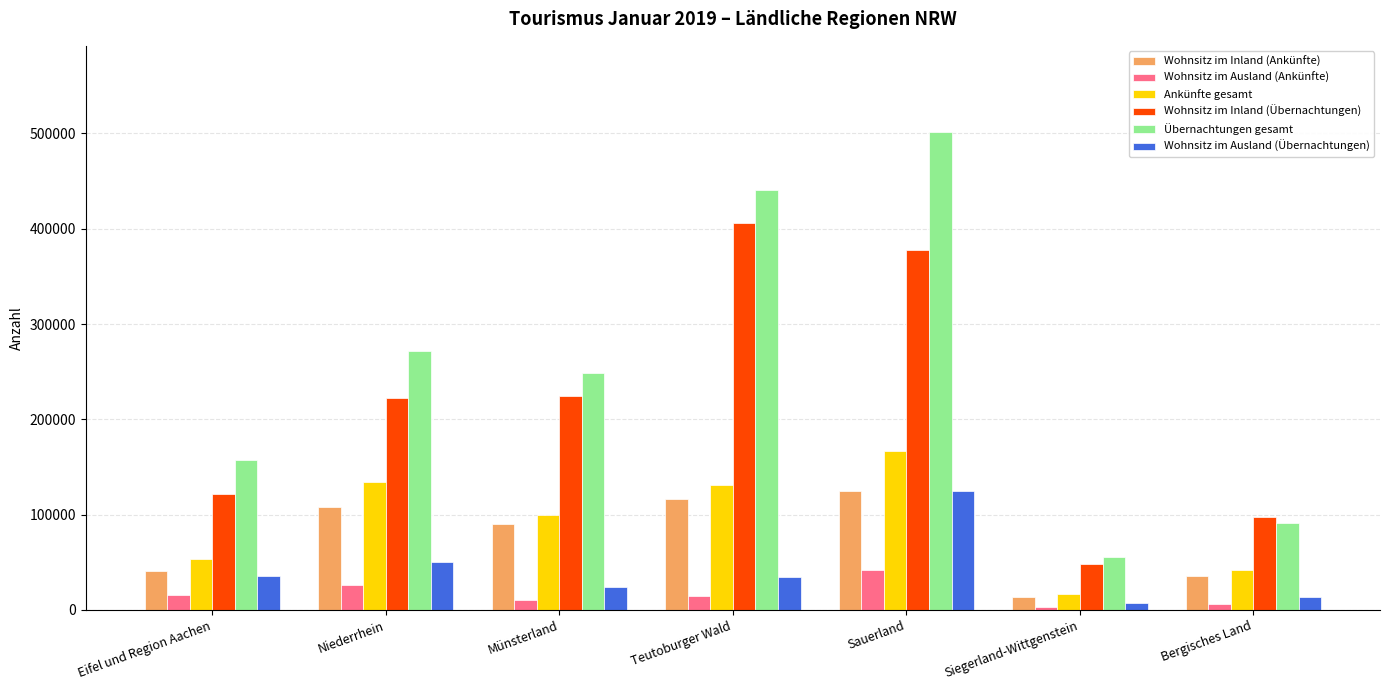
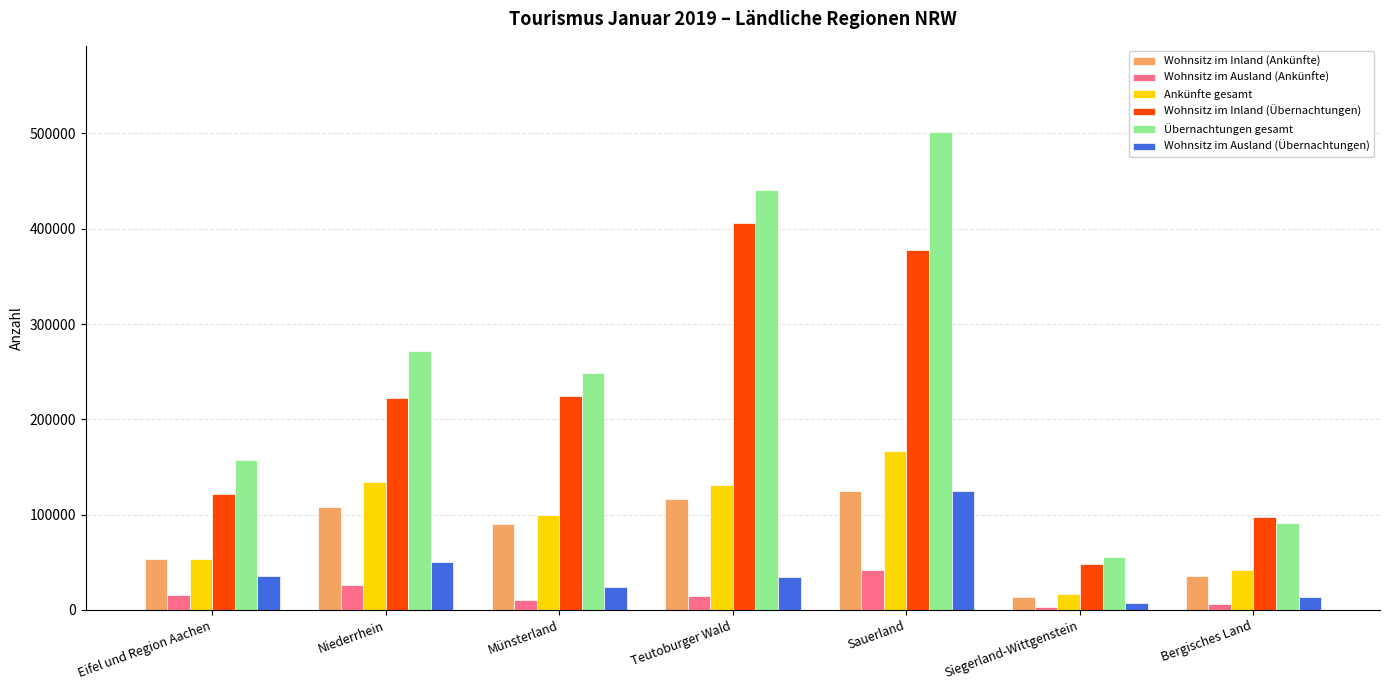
Wohnsitz im Inland (Ankünfte), Eifel und Region Aachen: 40000 -> 50000
